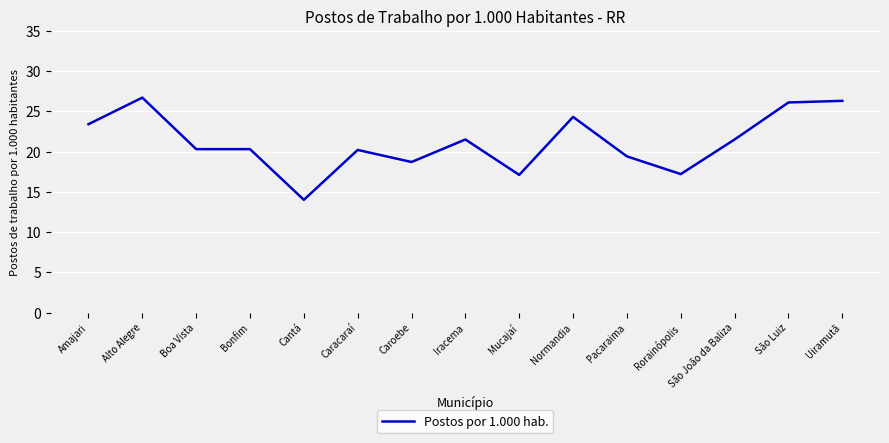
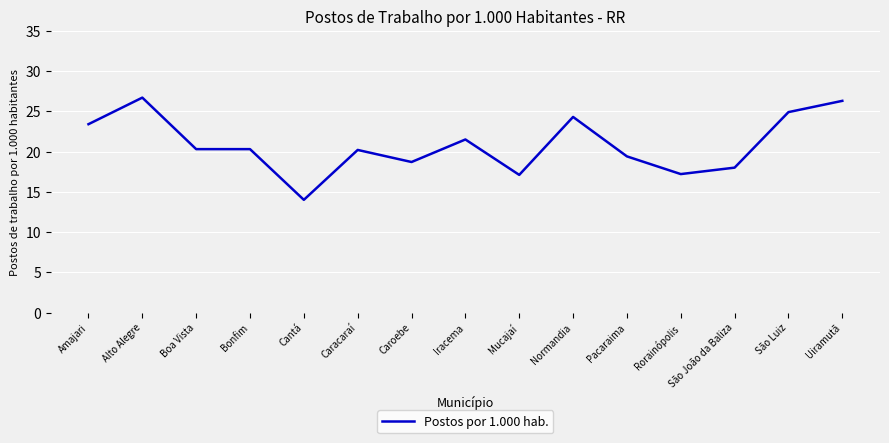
São João da Baliza: 22 -> 18
São Luiz: 26 -> 25
